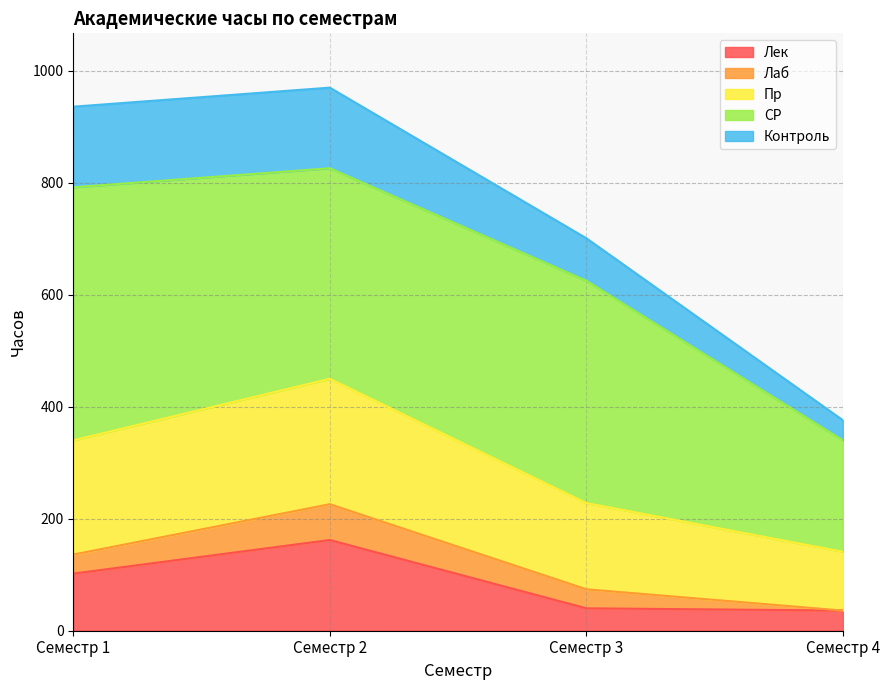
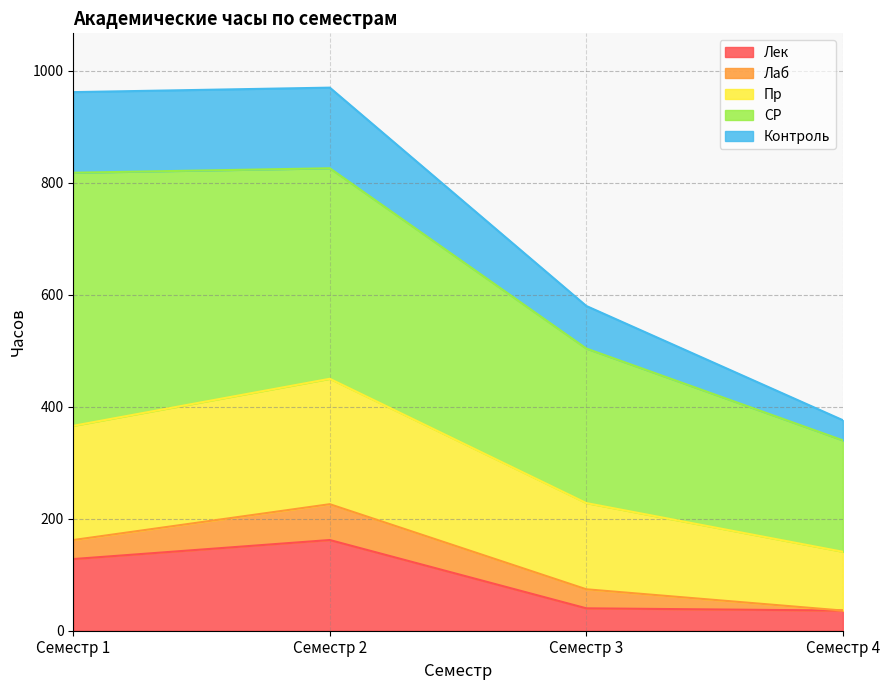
Лек, Семестр 1: 100 -> 130
СР, Семестр 3: 400 -> 280
